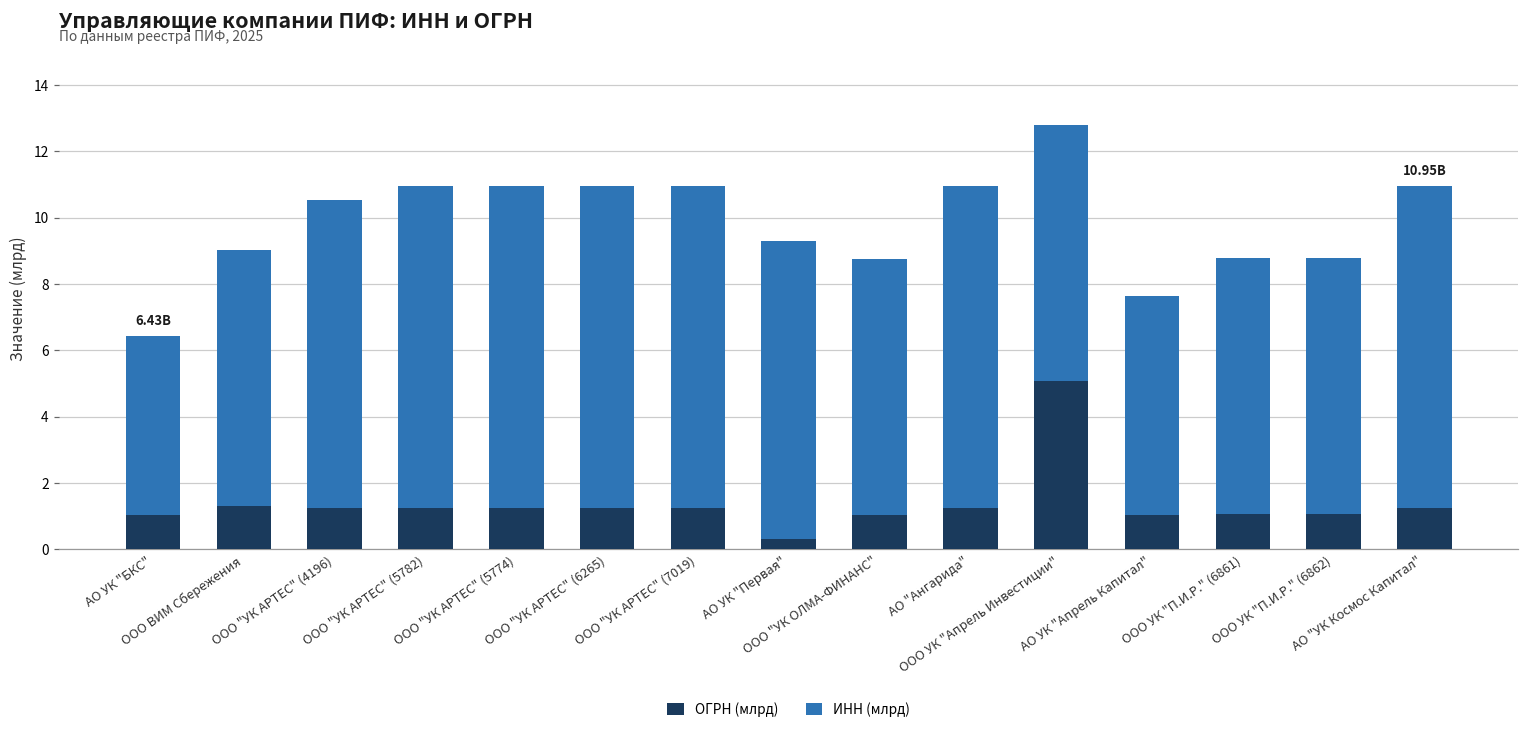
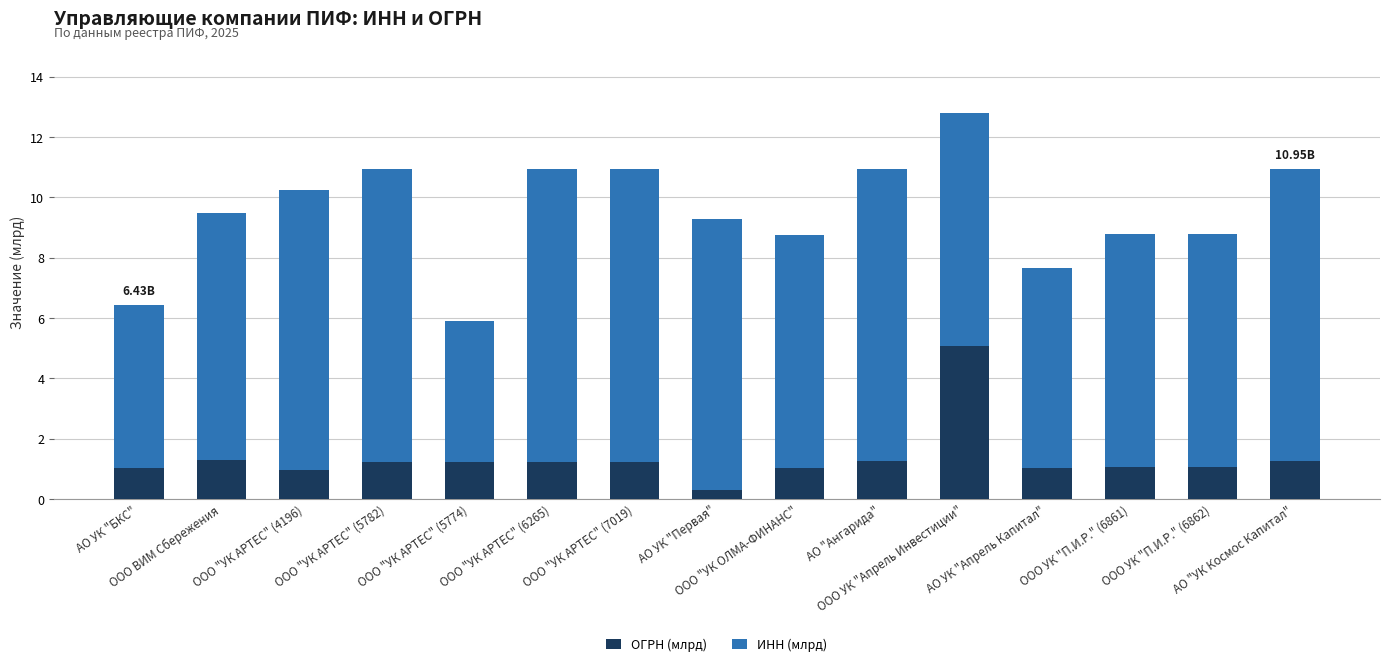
ИНН (млрд), ООО ВИМ Сбережения: 7.7 -> 8.2
ОГРН (млрд), ООО "УК АРТЕС" (4196): 1.2 -> 1.0
ИНН (млрд), ООО "УК АРТЕС" (5774): 9.7 -> 4.7
